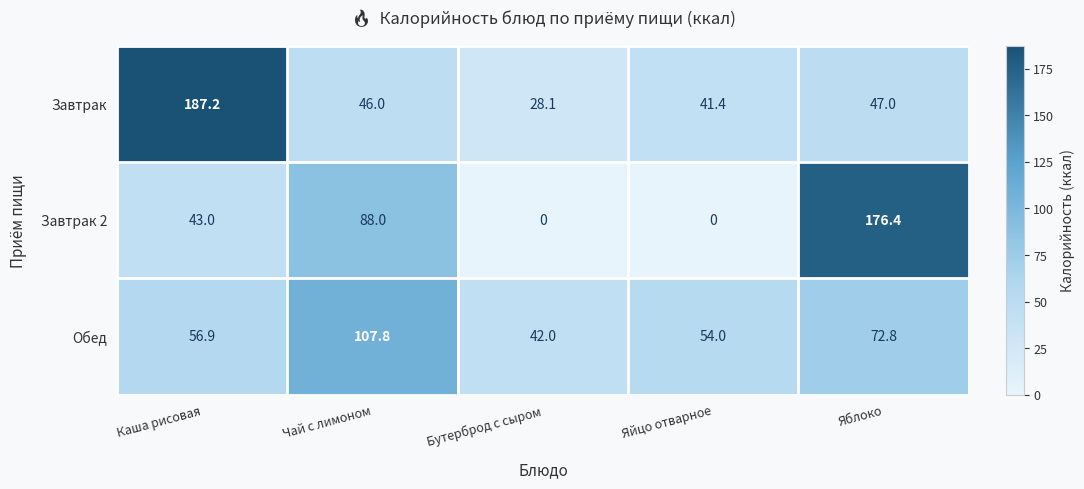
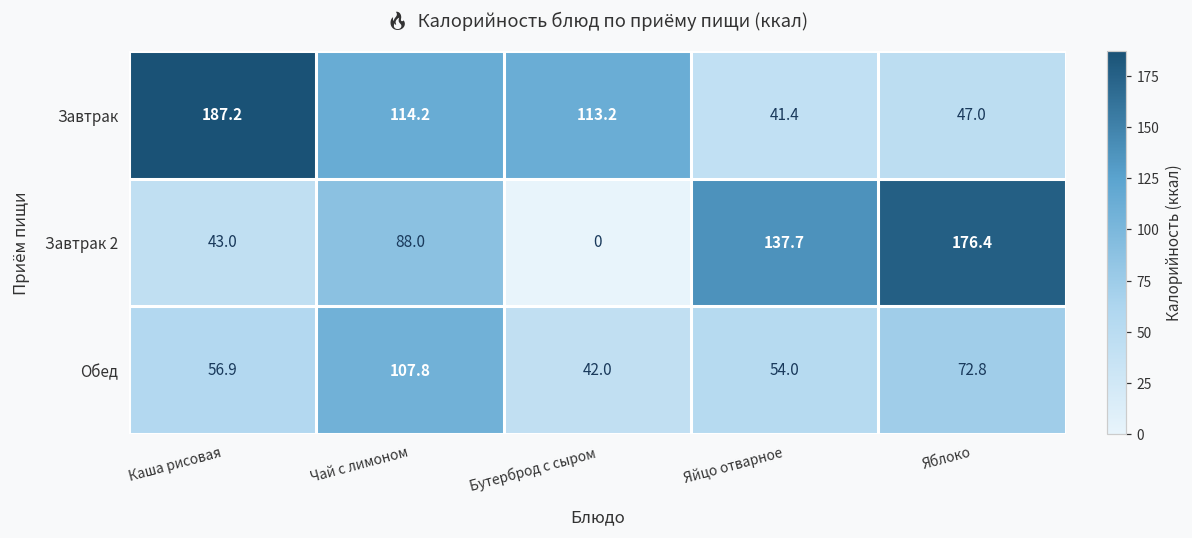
Завтрак, Чай с лимоном: 46.0 -> 114.2
Завтрак, Бутерброд с сыром: 28.1 -> 113.2
Завтрак 2, Яйцо отварное: 0 -> 137.7
